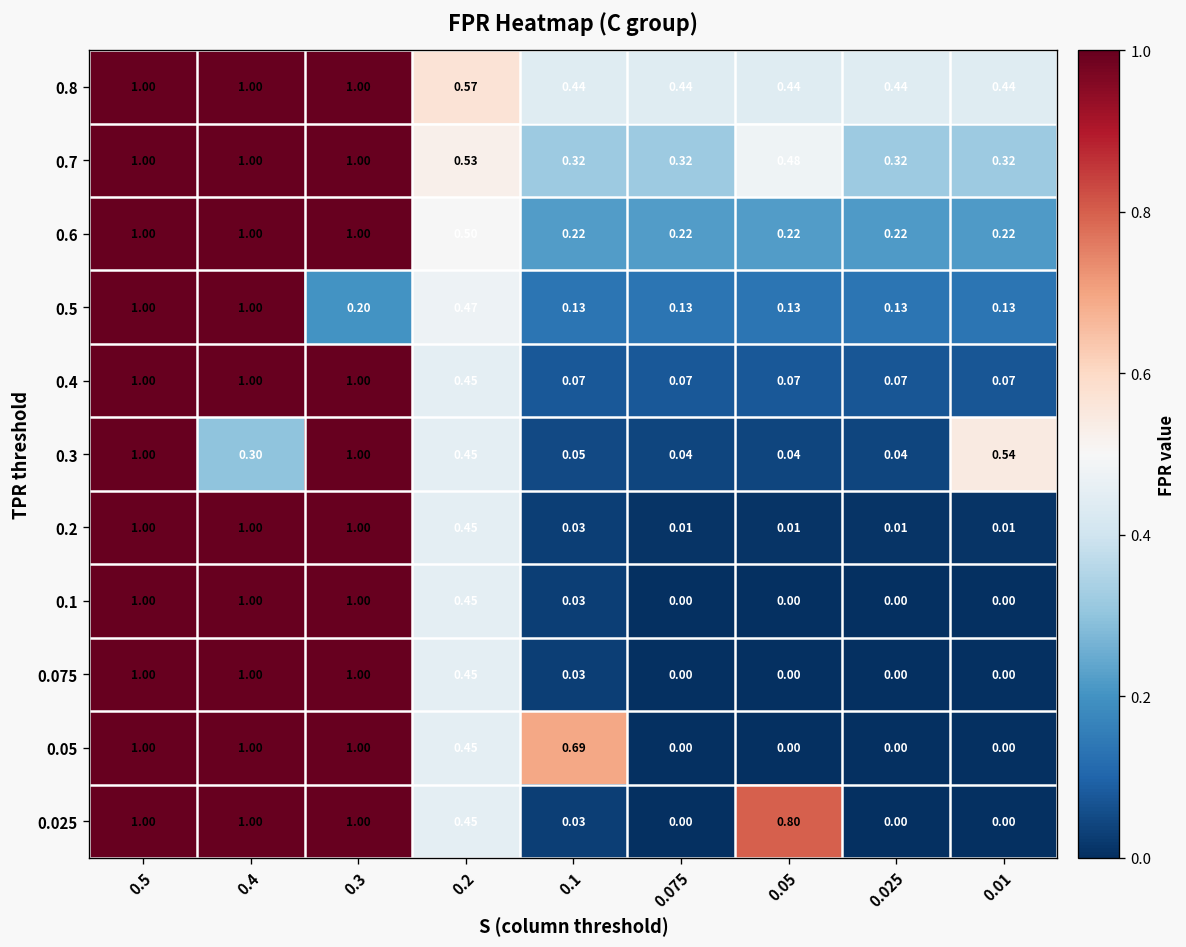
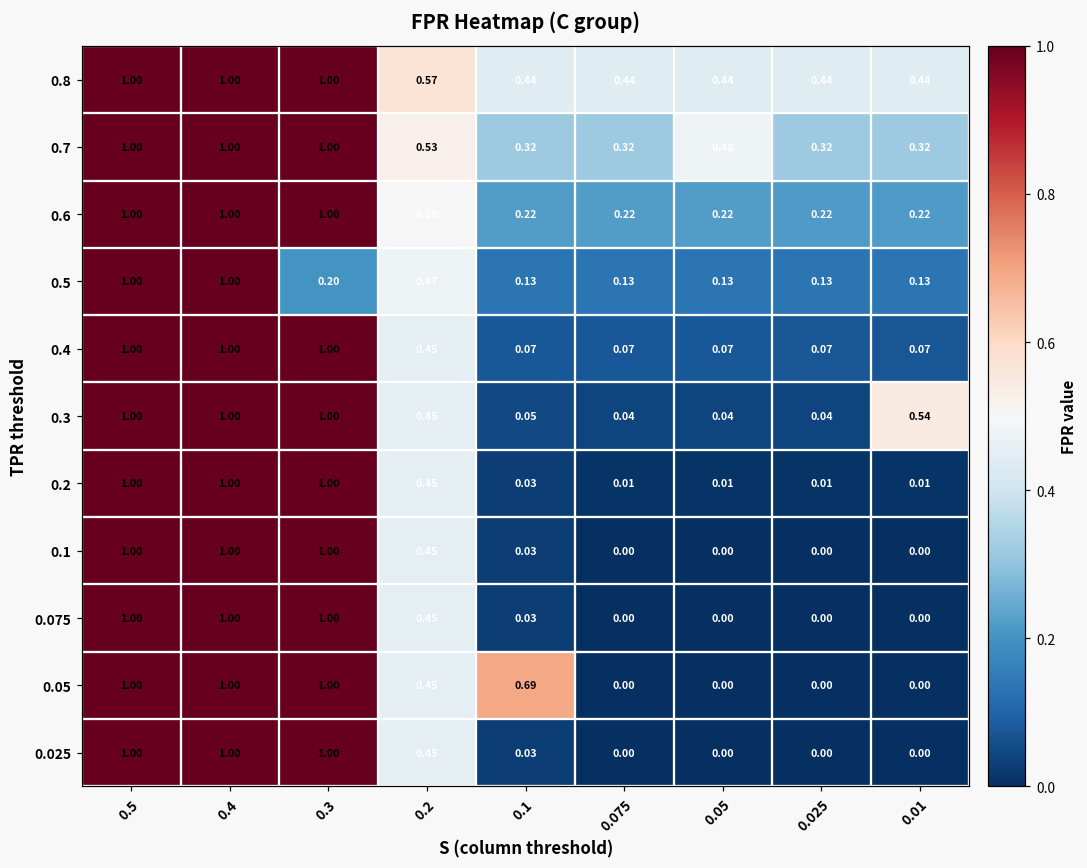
0.3, 0.4: 0.30 -> 1.00
0.025, 0.05: 0.80 -> 0.00
